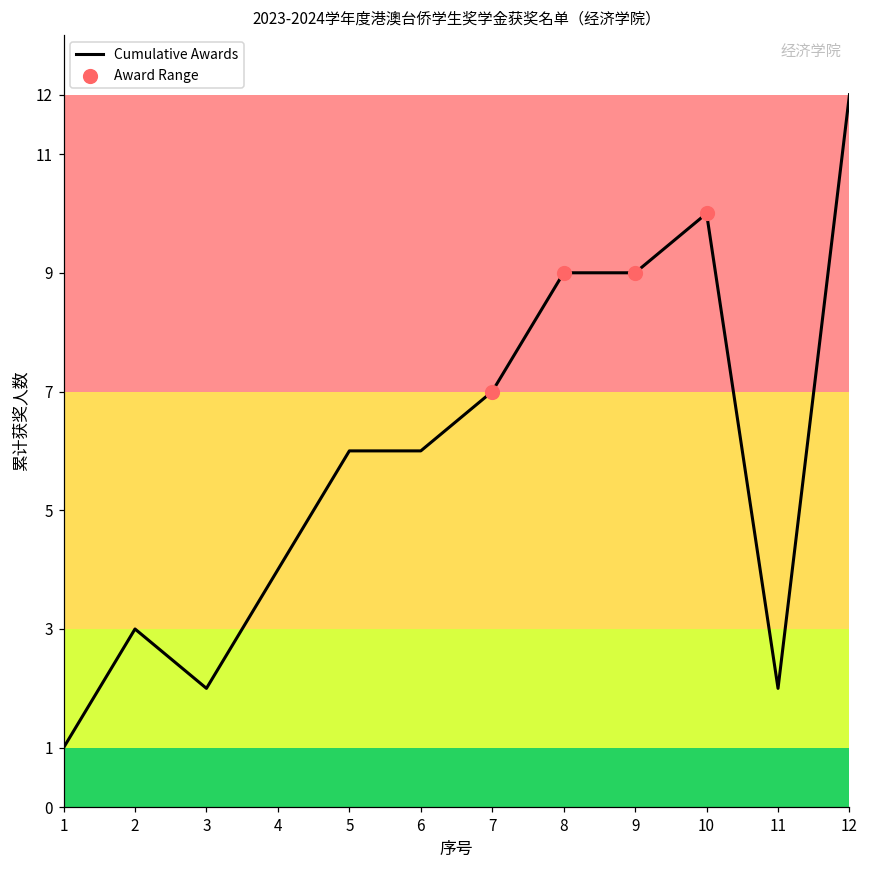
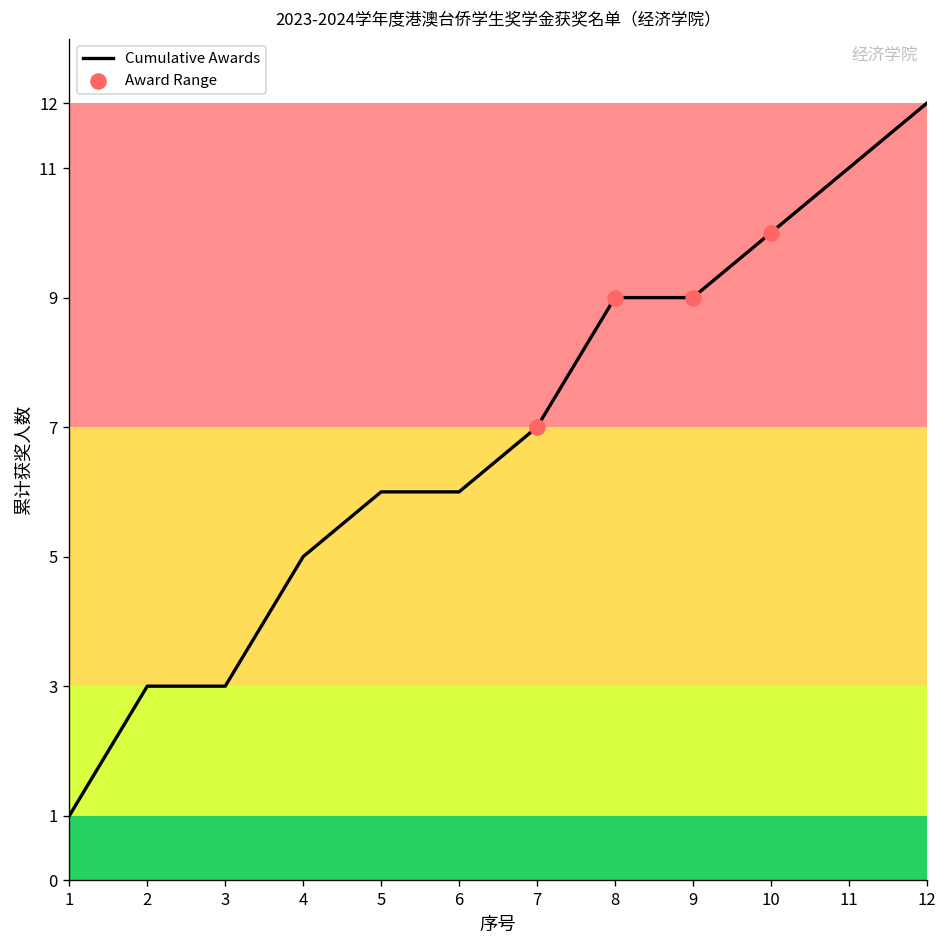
Cumulative Awards, 3: 2 -> 3
Cumulative Awards, 4: 4 -> 5
Cumulative Awards, 11: 2 -> 11
